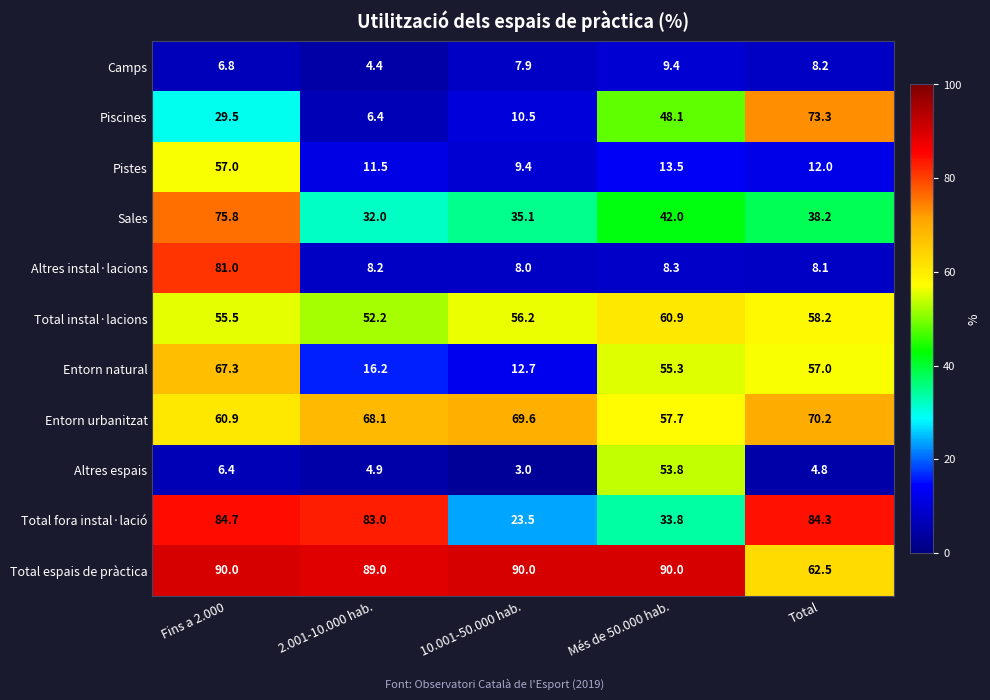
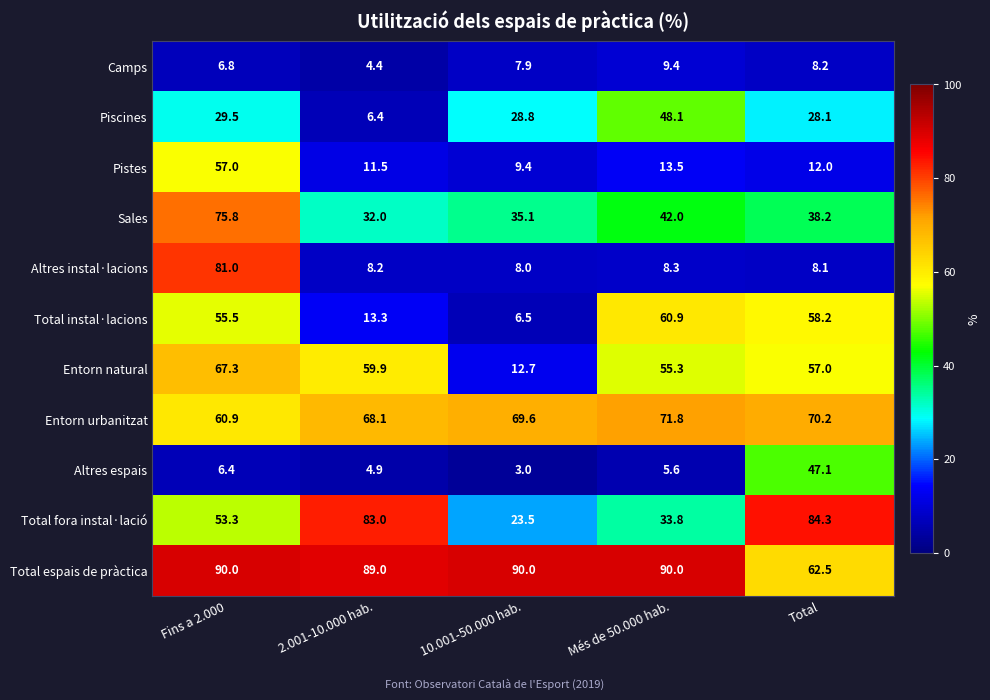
Piscines, 10.001-50.000 hab.: 10.5 -> 28.8
Piscines, Total: 73.3 -> 28.1
Total instal·lacions, 2.001-10.000 hab.: 52.2 -> 13.3
Total instal·lacions, 10.001-50.000 hab.: 56.2 -> 6.5
Entorn natural, 2.001-10.000 hab.: 16.2 -> 59.9
Entorn urbanitzat, Més de 50.000 hab.: 57.7 -> 71.8
Altres espais, Més de 50.000 hab.: 53.8 -> 5.6
Altres espais, Total: 4.8 -> 47.1
Total fora instal·lació, Fins a 2.000: 84.7 -> 53.3
